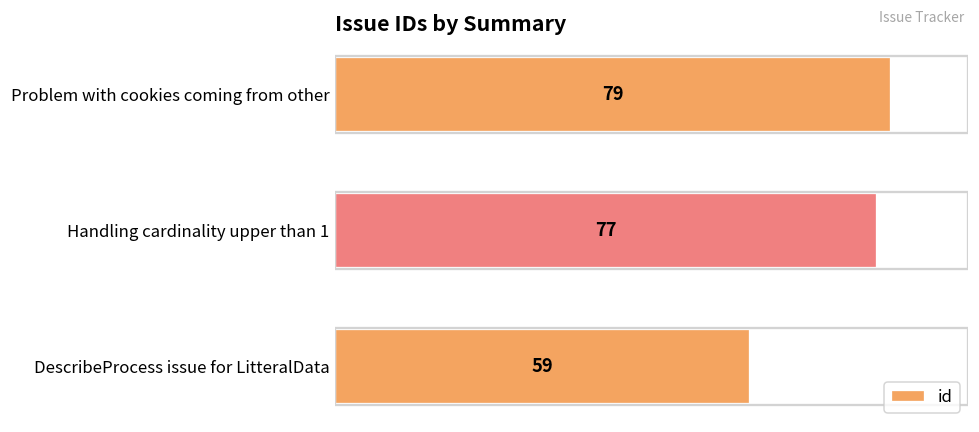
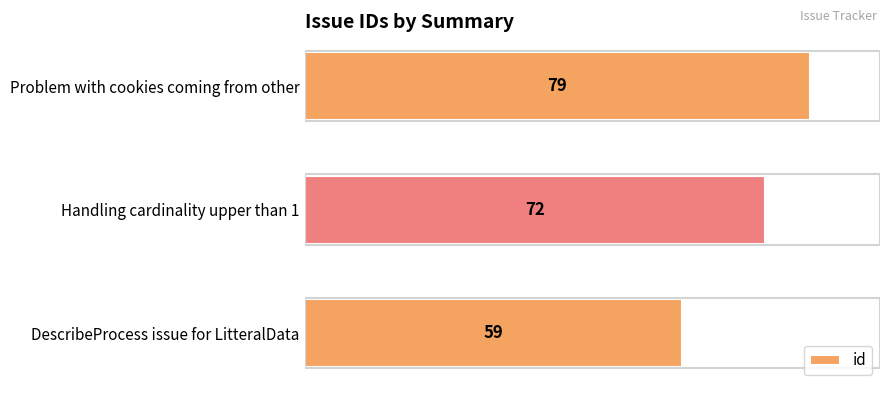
Handling cardinality upper than 1: 77 -> 72
